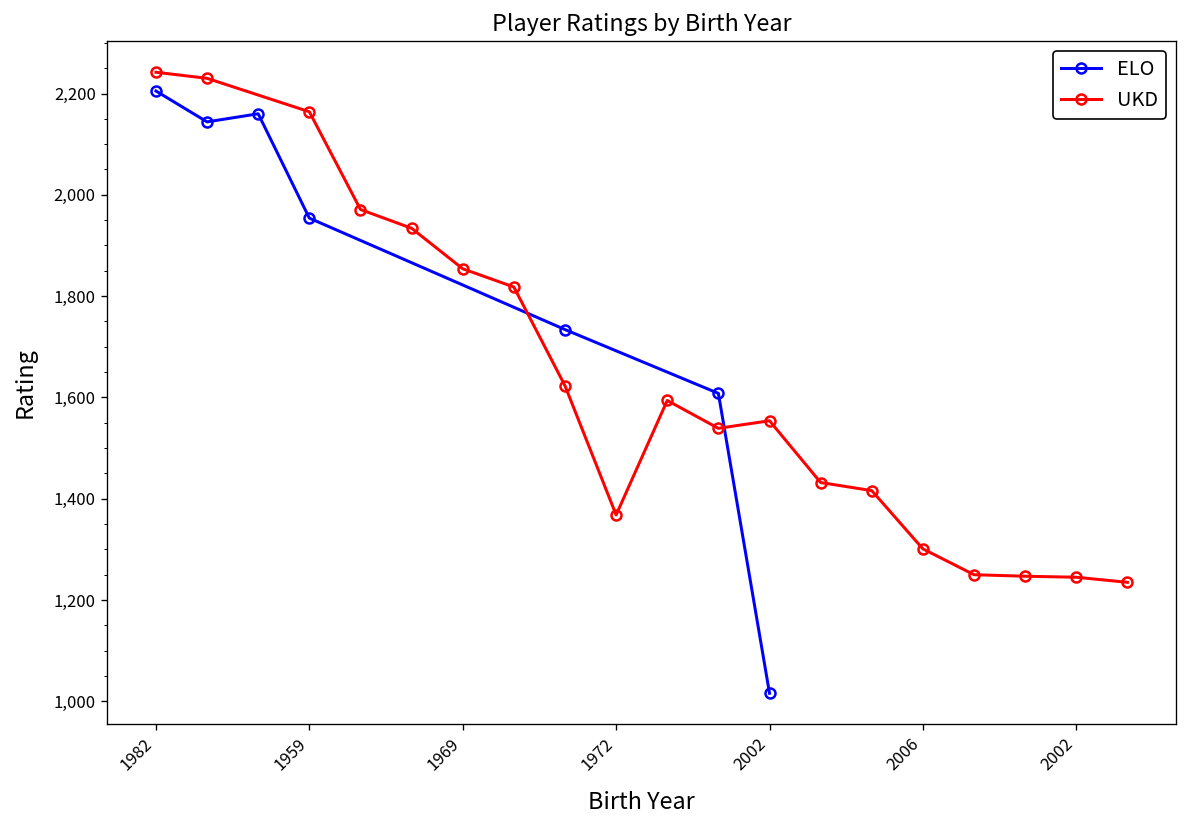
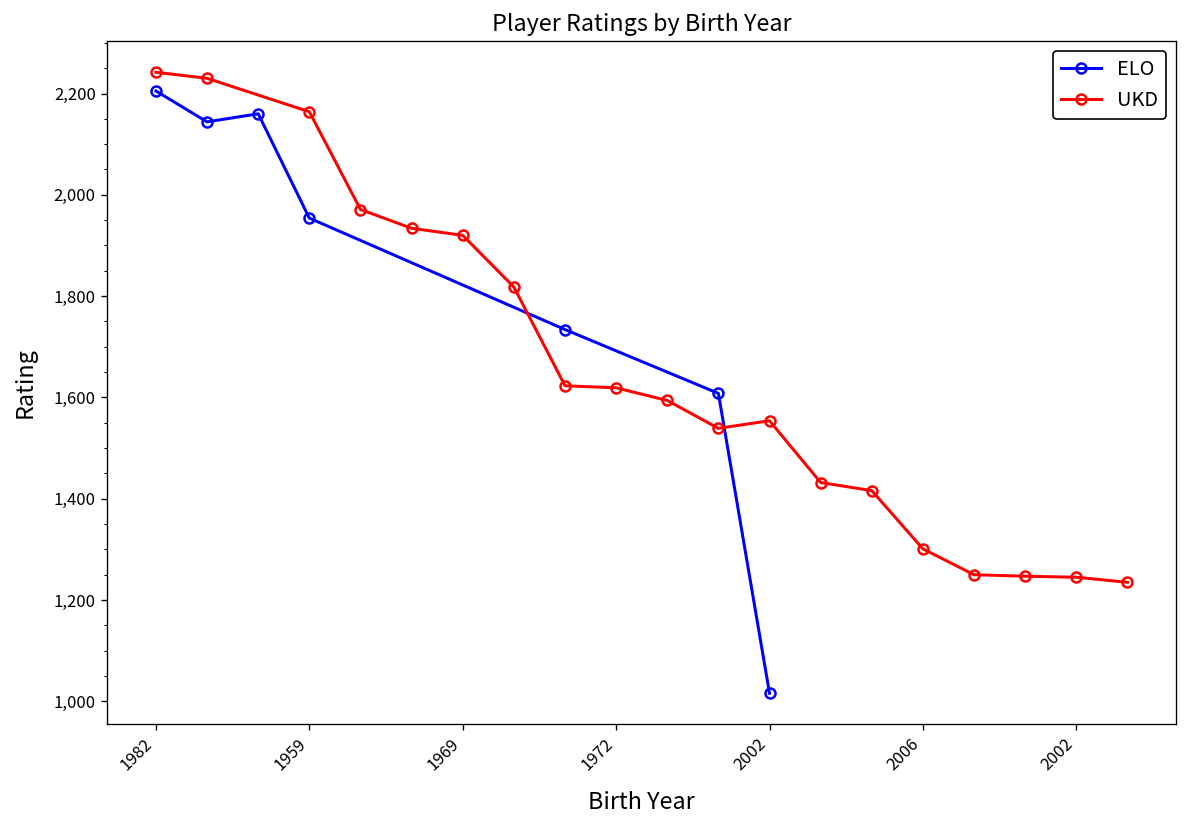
UKD, 1969: 1,850 -> 1,920
UKD, 1972: 1,370 -> 1,620
